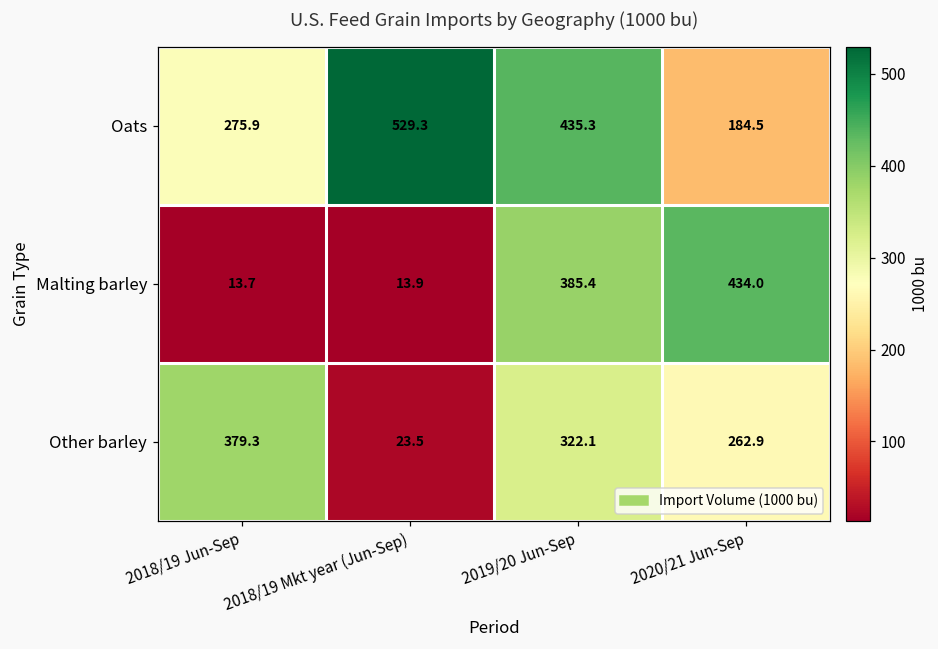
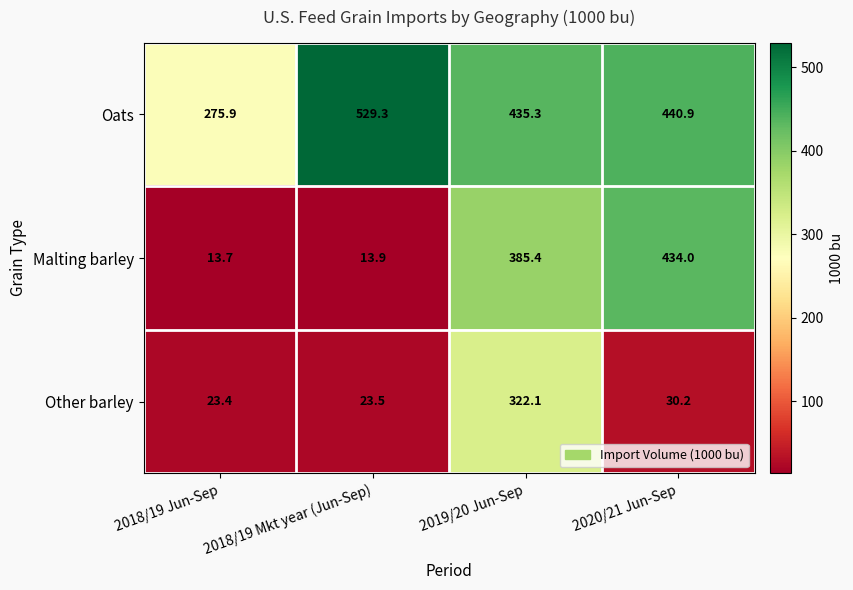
Oats, 2020/21 Jun-Sep: 184.5 -> 440.9
Other barley, 2018/19 Jun-Sep: 379.3 -> 23.4
Other barley, 2020/21 Jun-Sep: 262.9 -> 30.2
